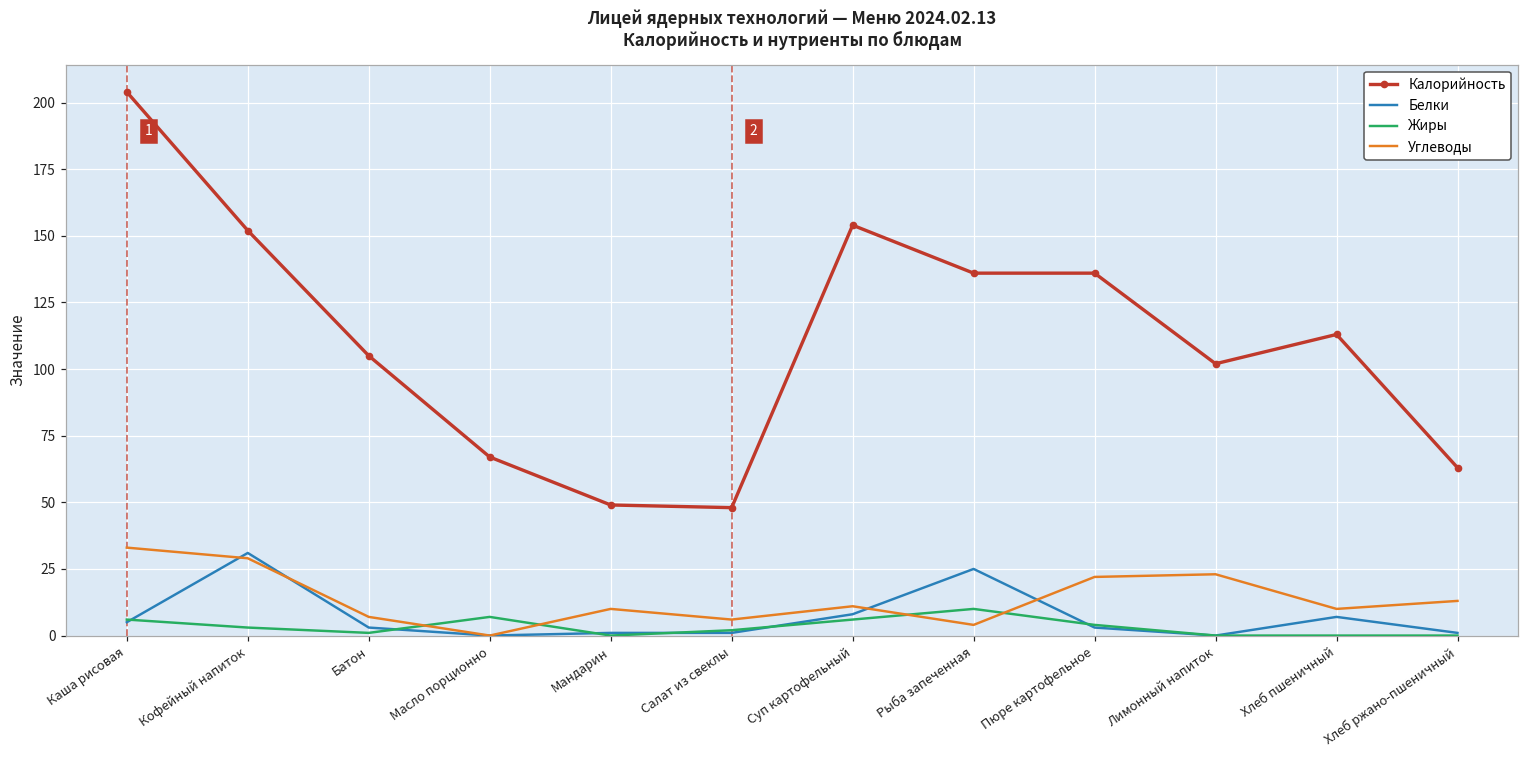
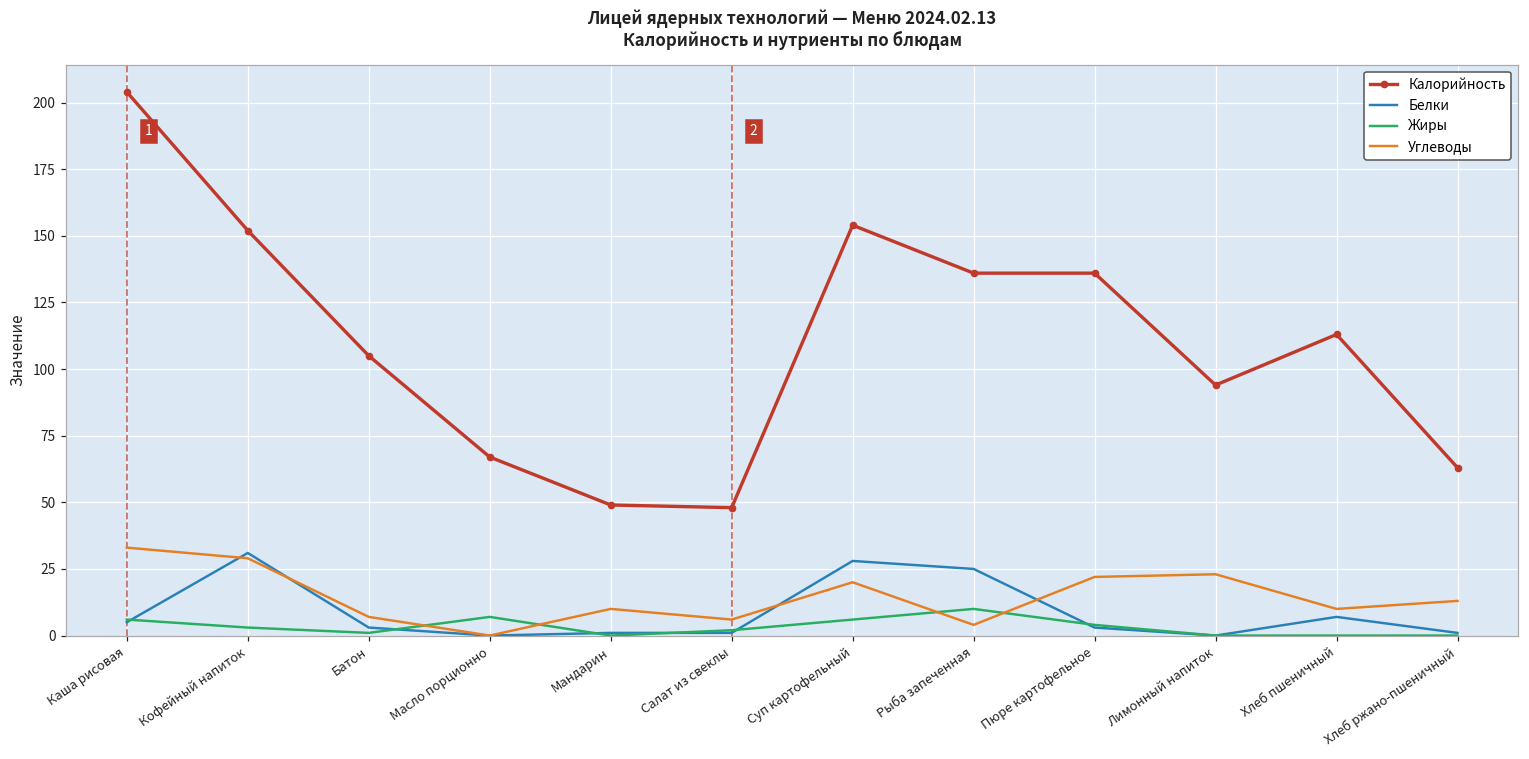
Белки, Суп картофельный: 8 -> 28
Углеводы, Суп картофельный: 11 -> 20
Калорийность, Лимонный напиток: 102 -> 94
